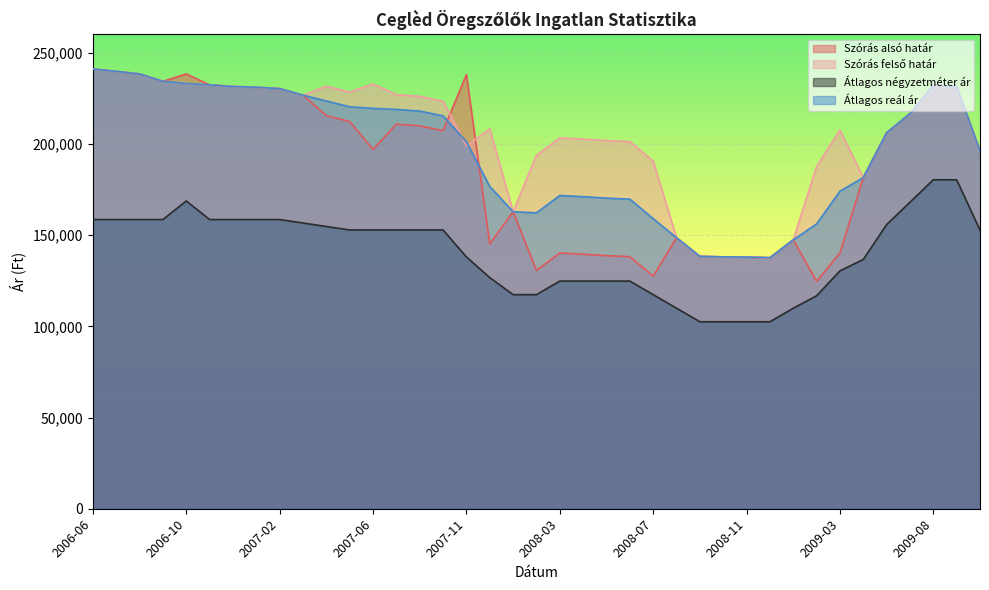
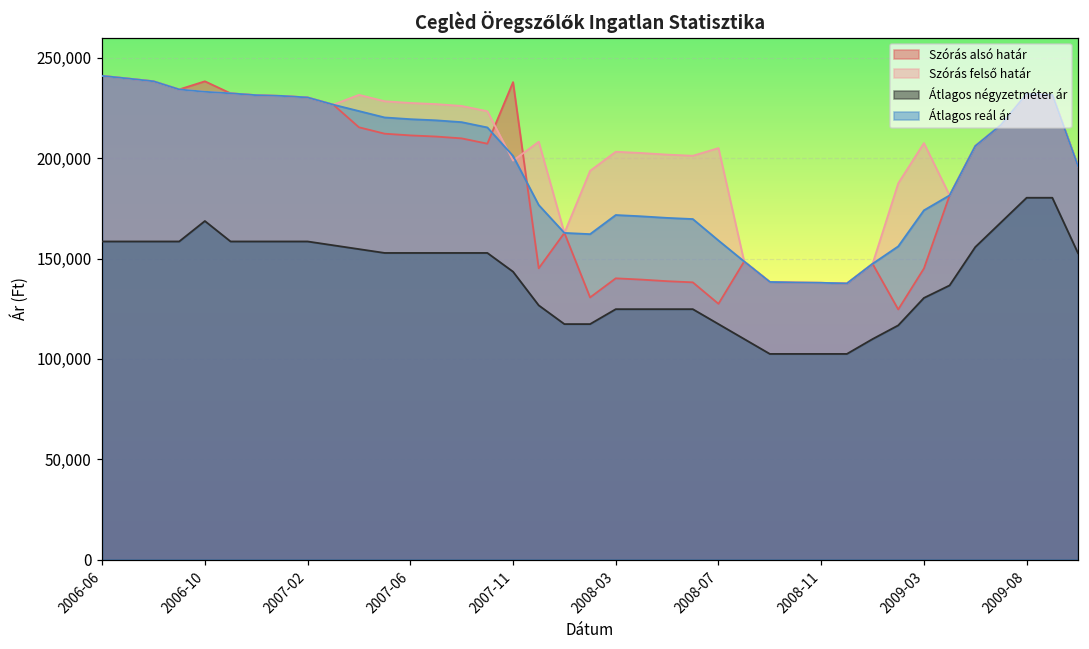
Szórás alsó határ, 2007-06: 197,000 -> 211,000
Szórás felső határ, 2007-06: 233,000 -> 228,000
Átlagos négyzetméter ár, 2007-11: 138,000 -> 143,000
Szórás felső határ, 2008-07: 191,000 -> 205,000
Szórás alsó határ, 2009-03: 140,000 -> 145,000
